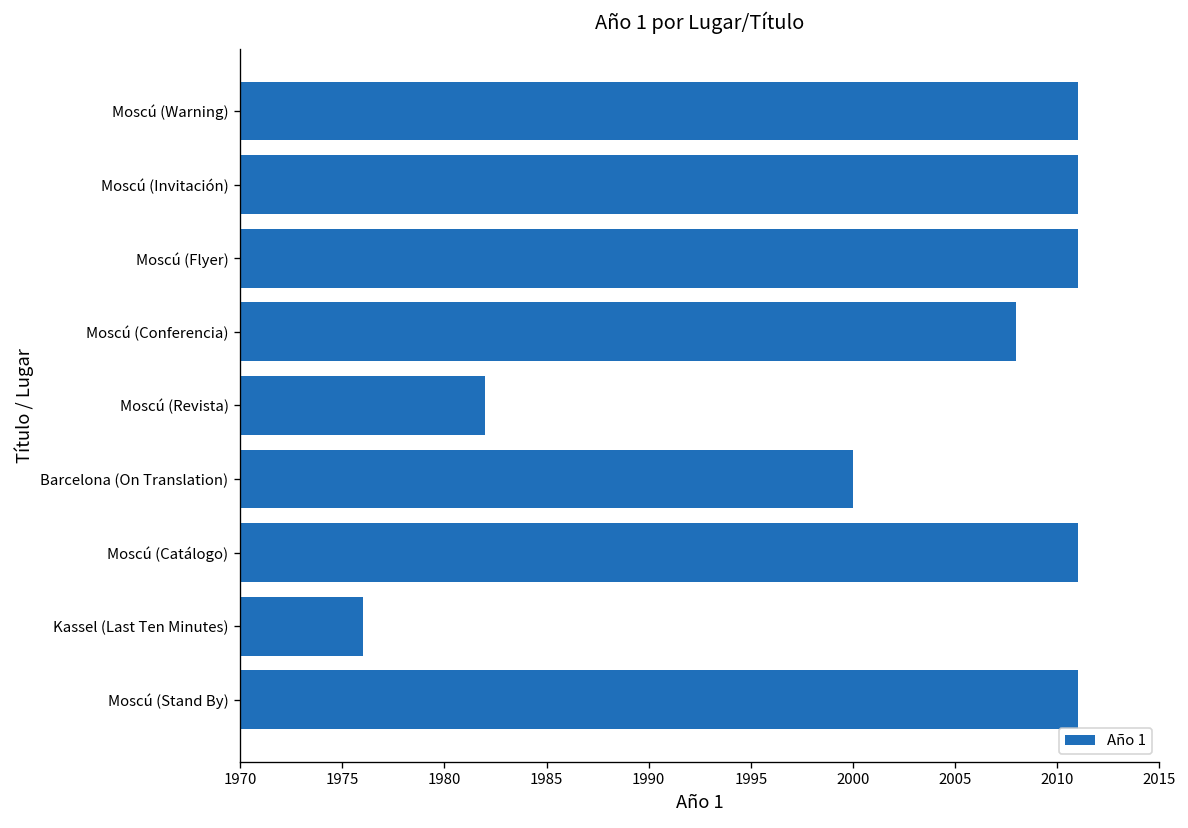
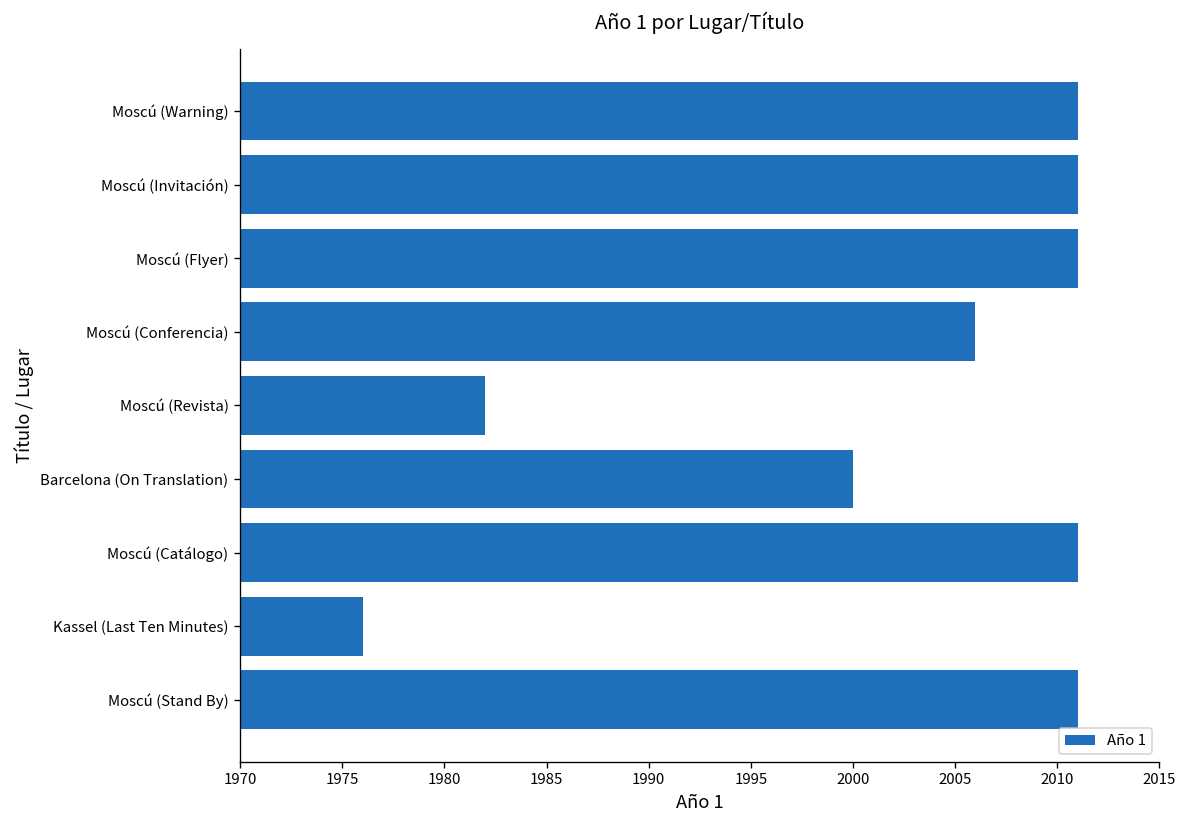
Moscú (Conferencia): 2008 -> 2006
